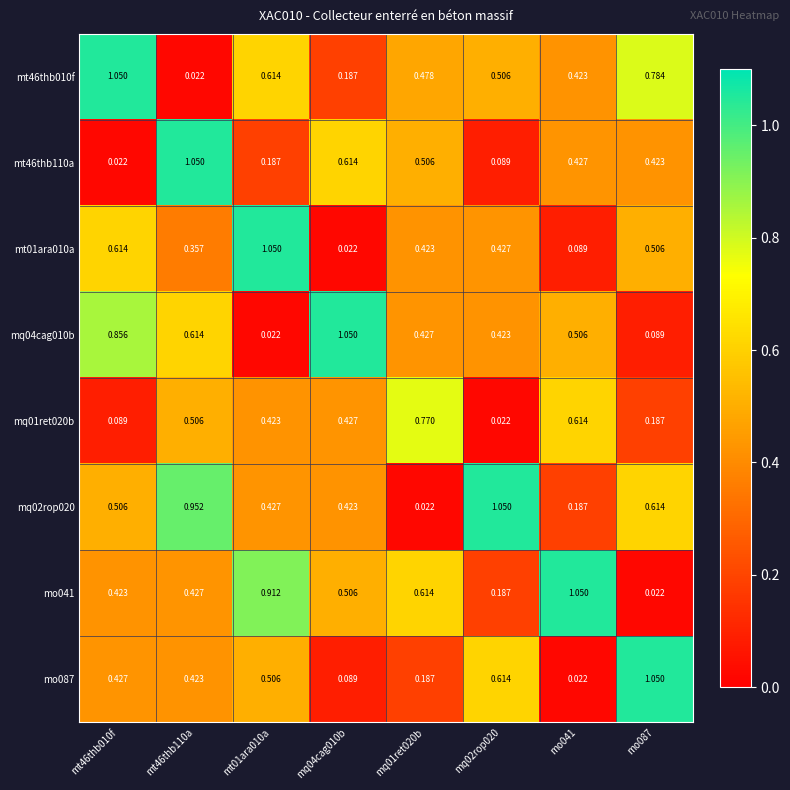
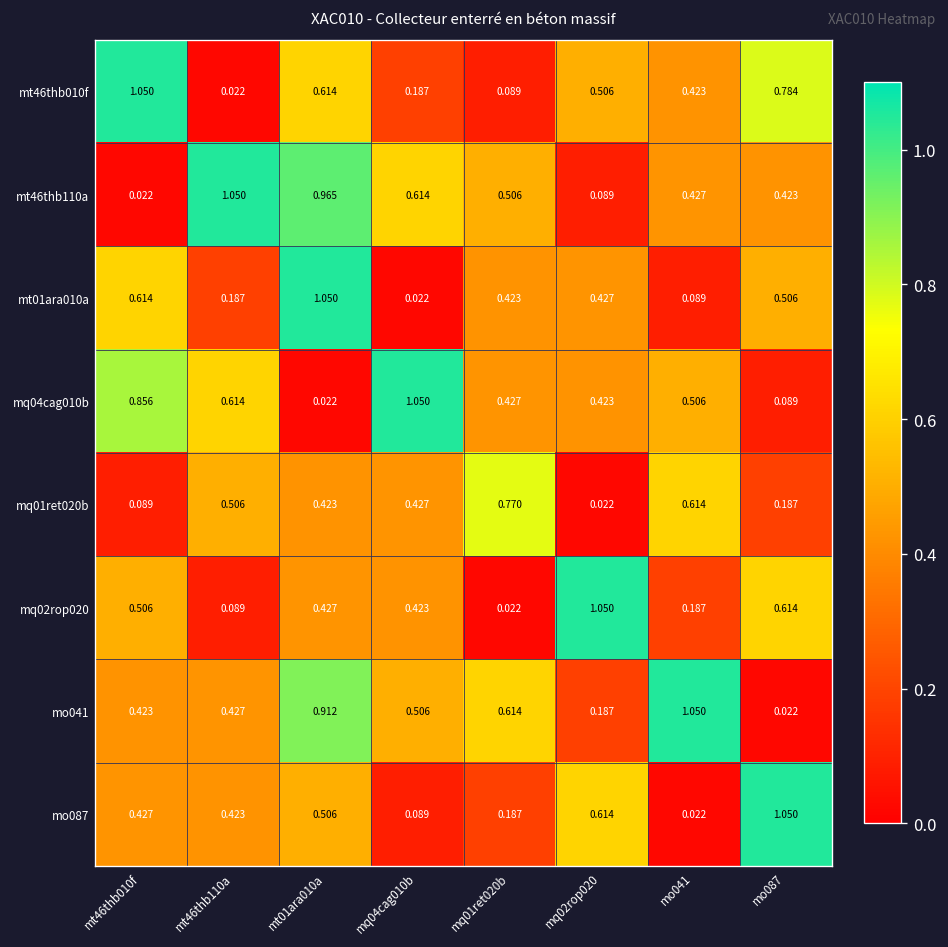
mt46thb010f, mq01ret020b: 0.478 -> 0.089
mt46thb110a, mt01ara010a: 0.187 -> 0.965
mt01ara010a, mt46thb110a: 0.357 -> 0.187
mq02rop020, mt46thb110a: 0.952 -> 0.089
